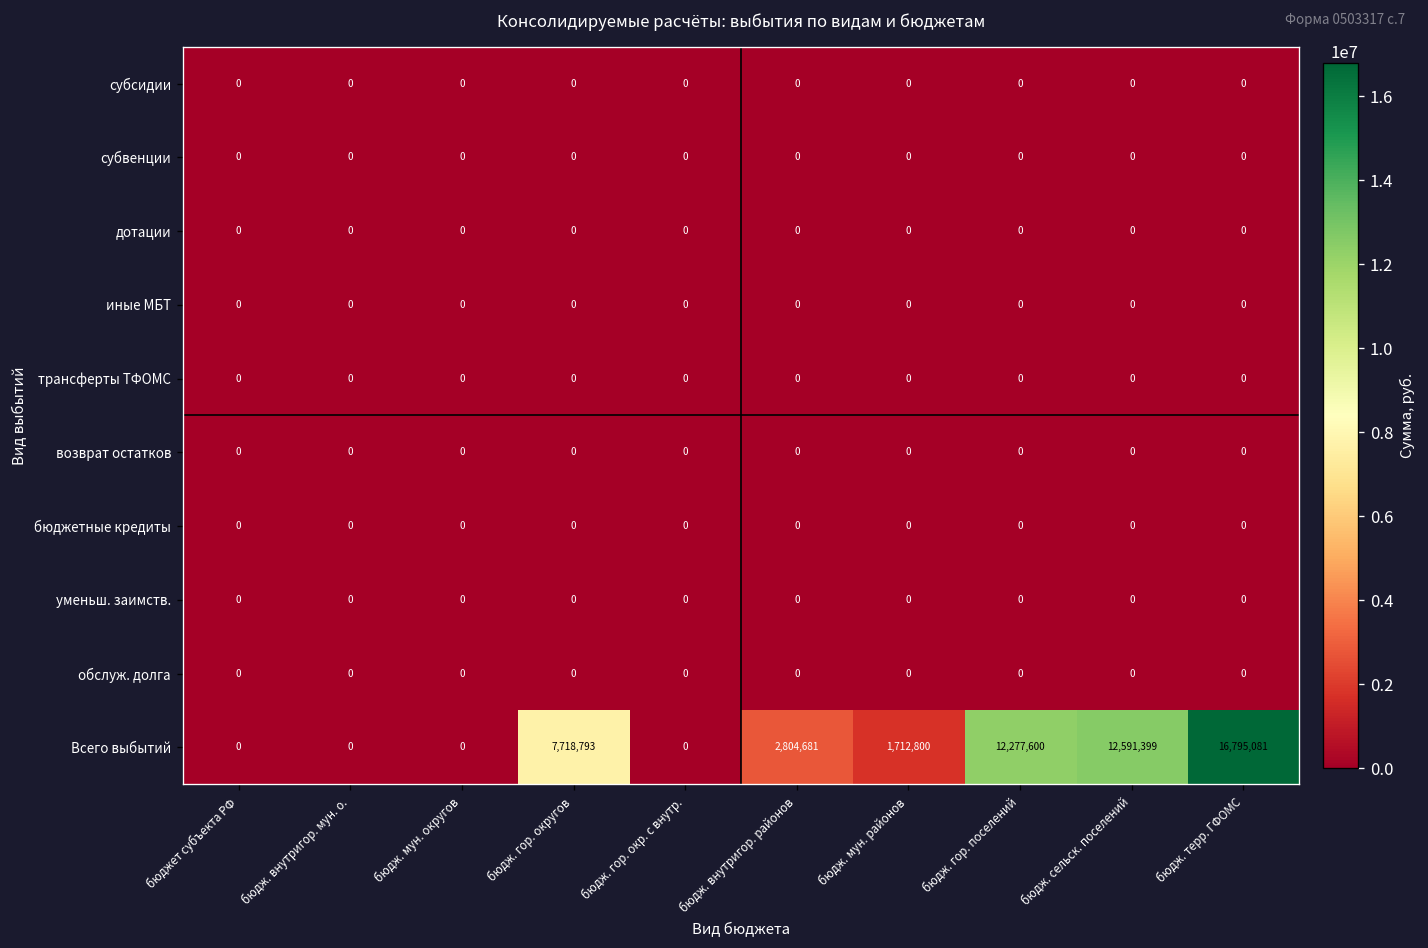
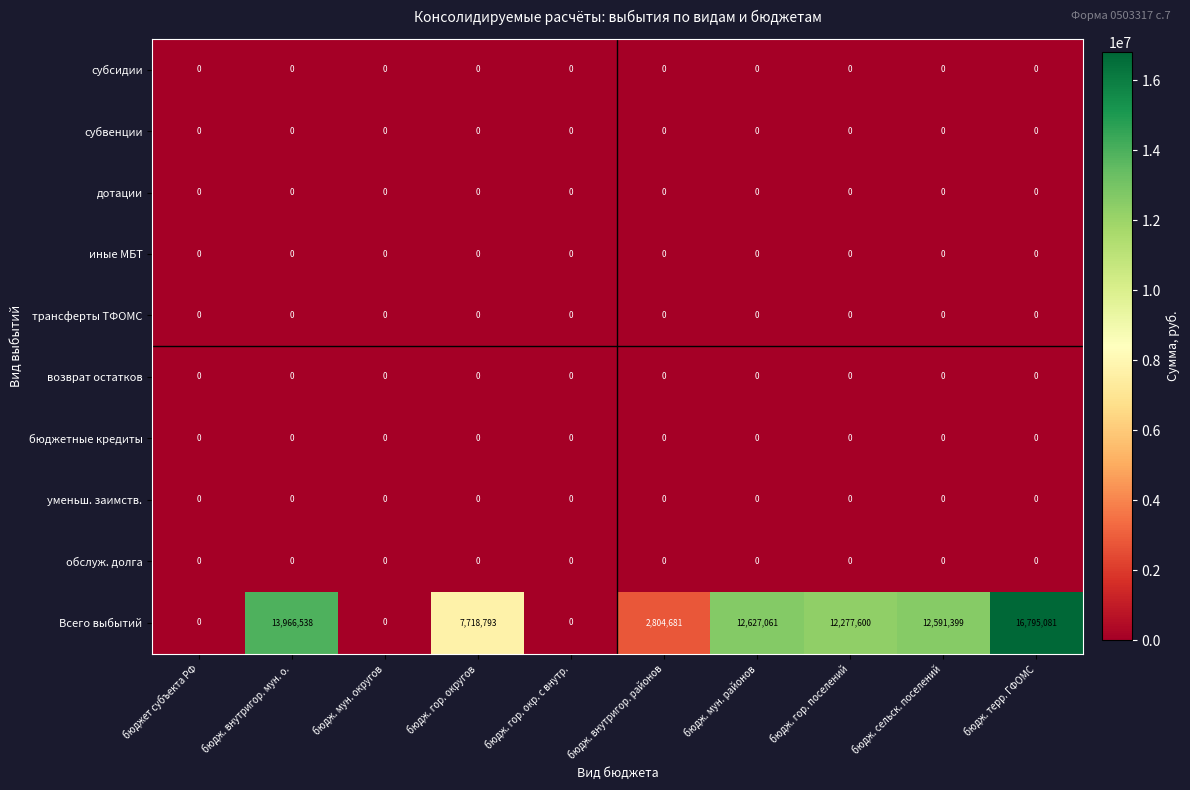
Всего выбытий, бюдж. внутригор. мун. о.: 0 -> 13,966,538
Всего выбытий, бюдж. мун. районов: 1,712,800 -> 12,627,061
